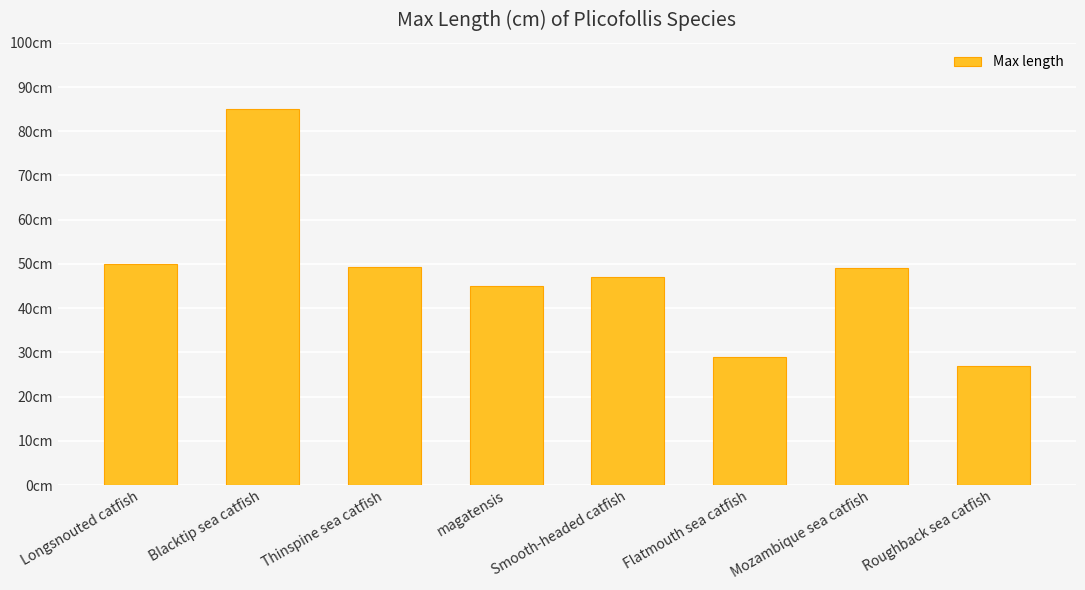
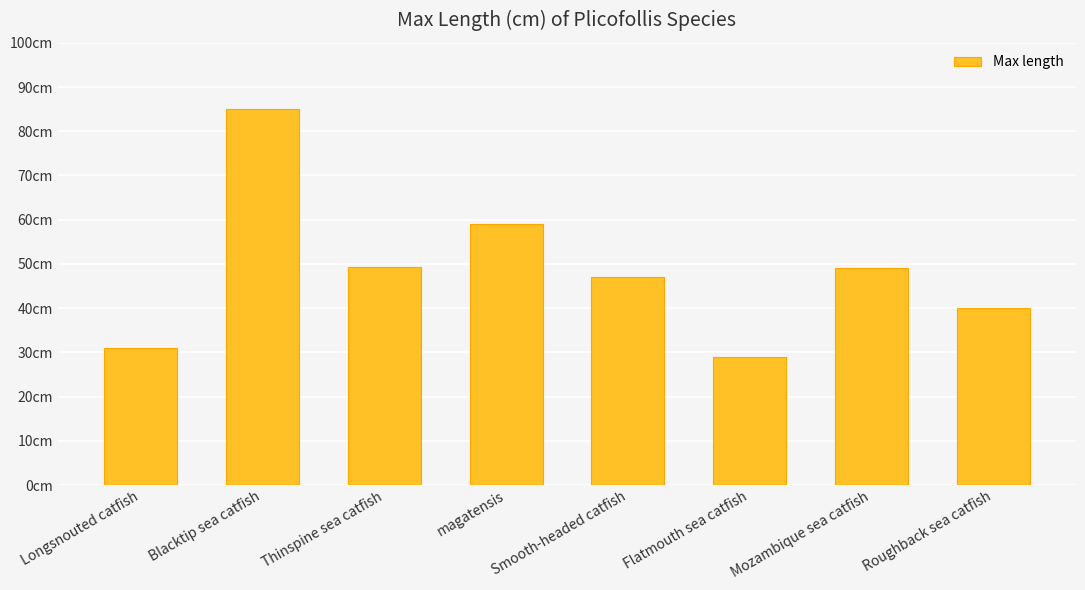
Longsnouted catfish: 50cm -> 31cm
magatensis: 45cm -> 59cm
Roughback sea catfish: 27cm -> 40cm
